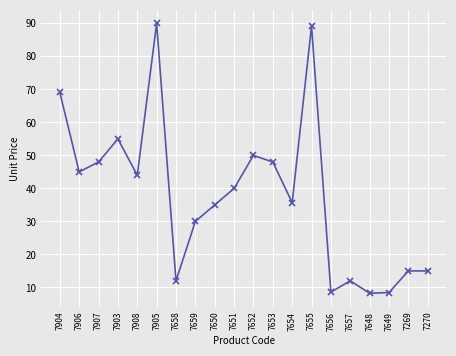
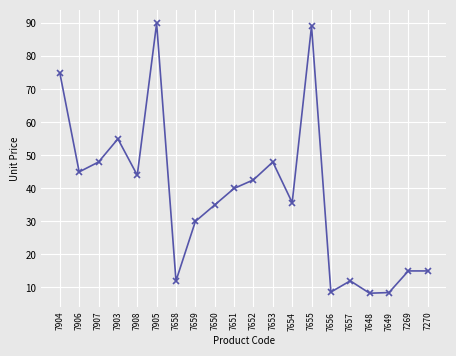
7904: 69 -> 75
7652: 50 -> 43
